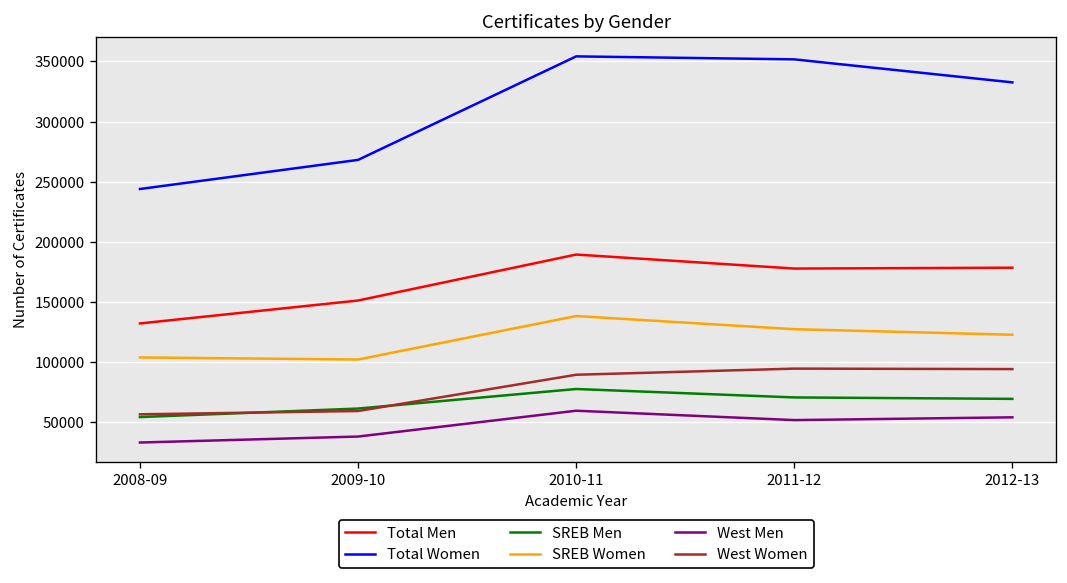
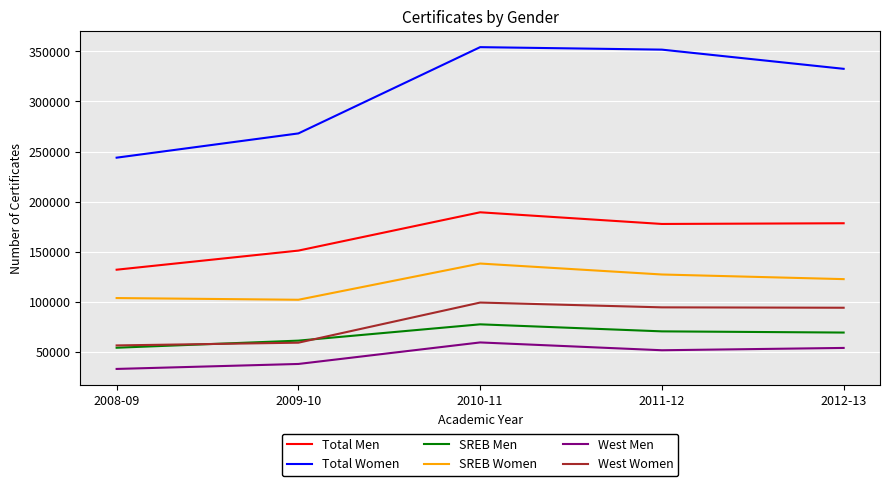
West Women, 2010-11: 90000 -> 99000
